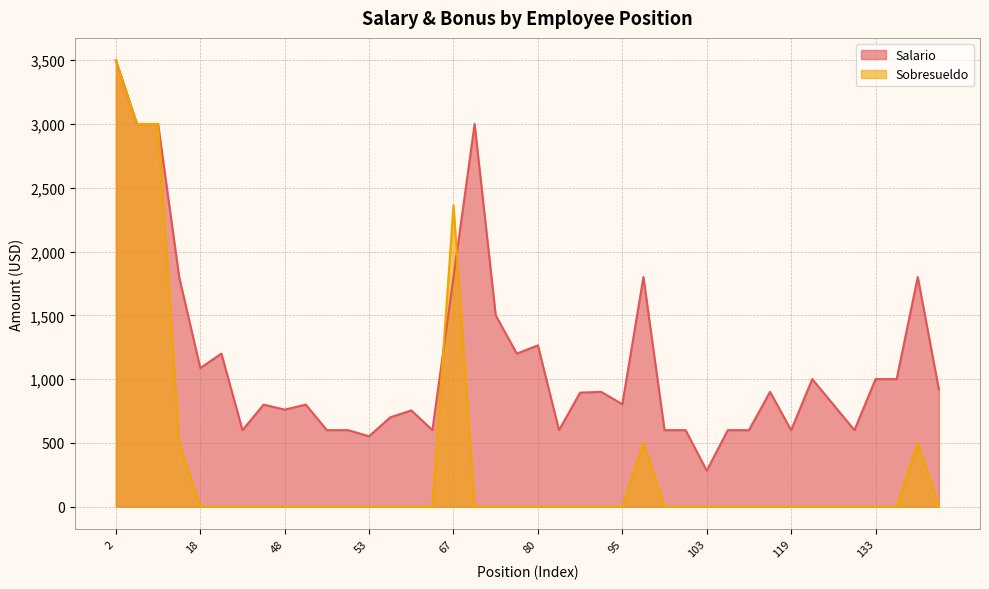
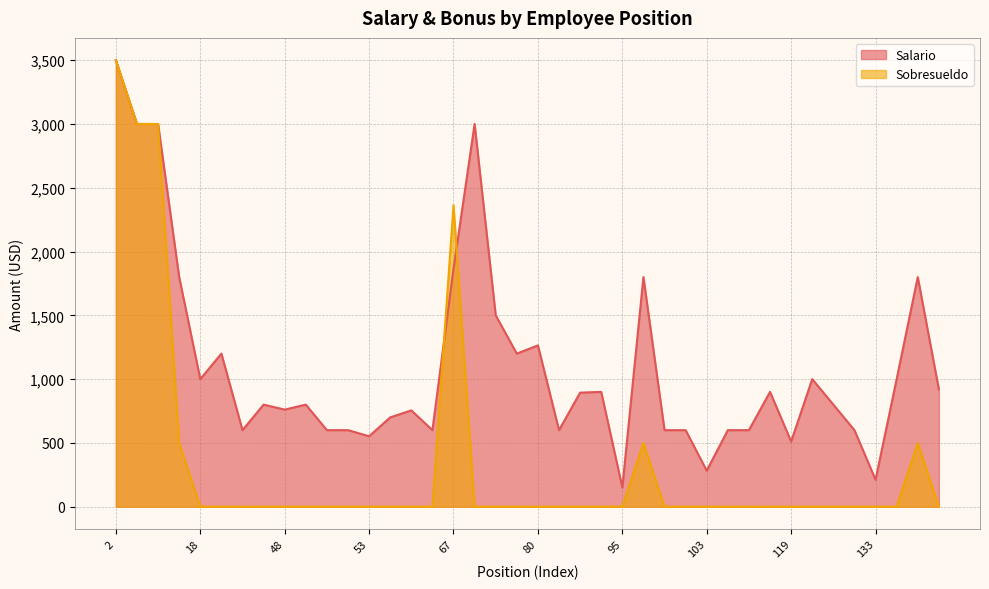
Salario, 18: 1,090 -> 1,000
Salario, 67: 1,800 -> 1,860
Salario, 95: 800 -> 150
Salario, 119: 600 -> 510
Salario, 133: 1,000 -> 210
